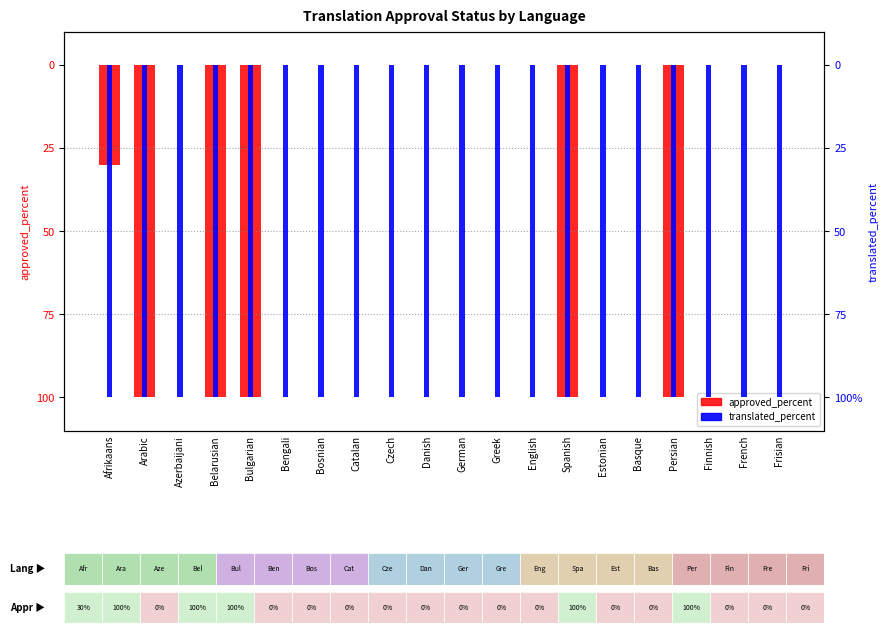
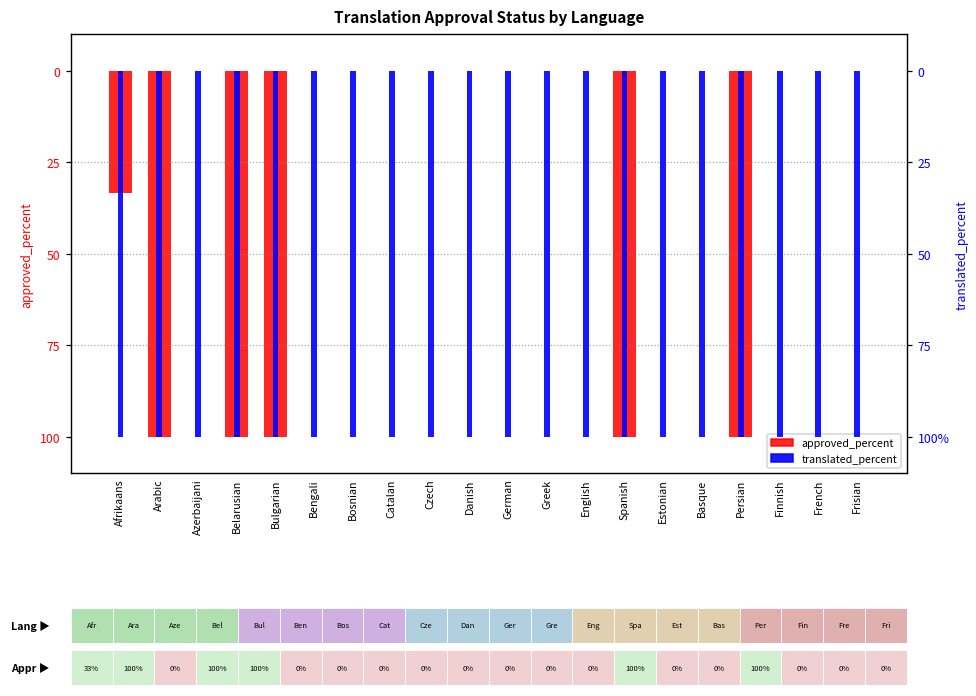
approved_percent, Afrikaans: 30% -> 33%
